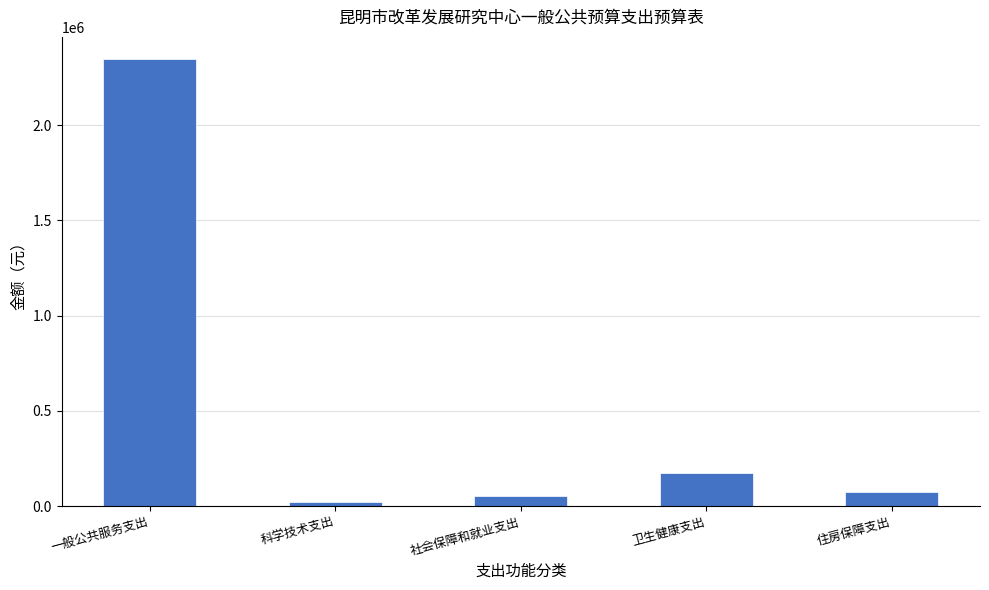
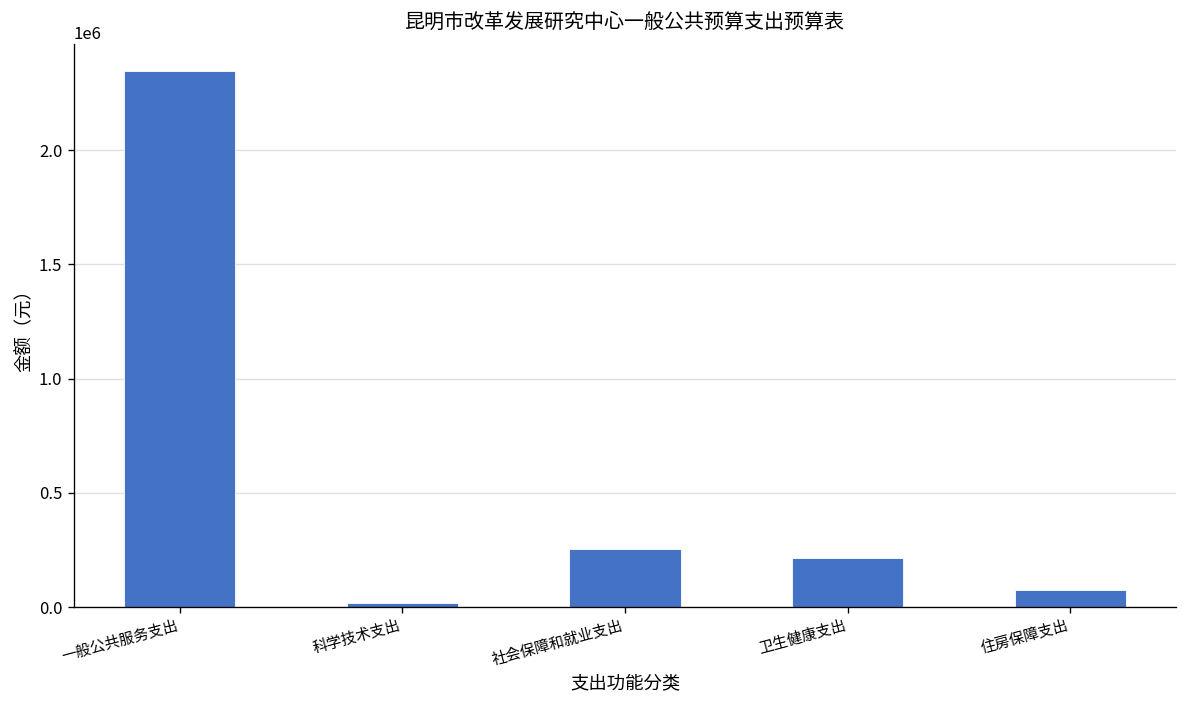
社会保障和就业支出: 50000 -> 250000
卫生健康支出: 170000 -> 220000
